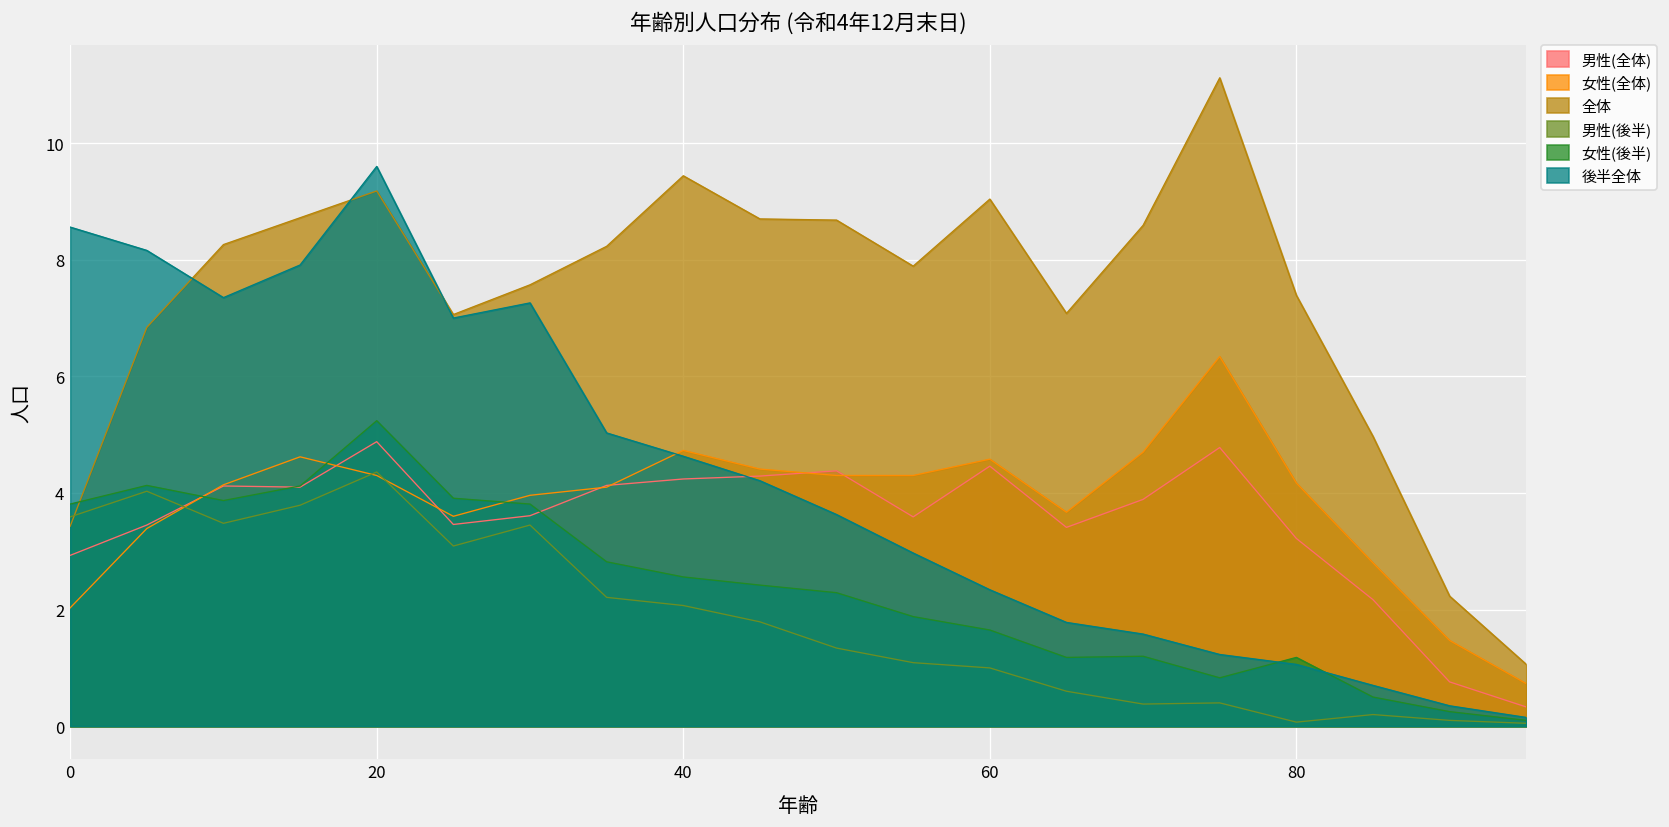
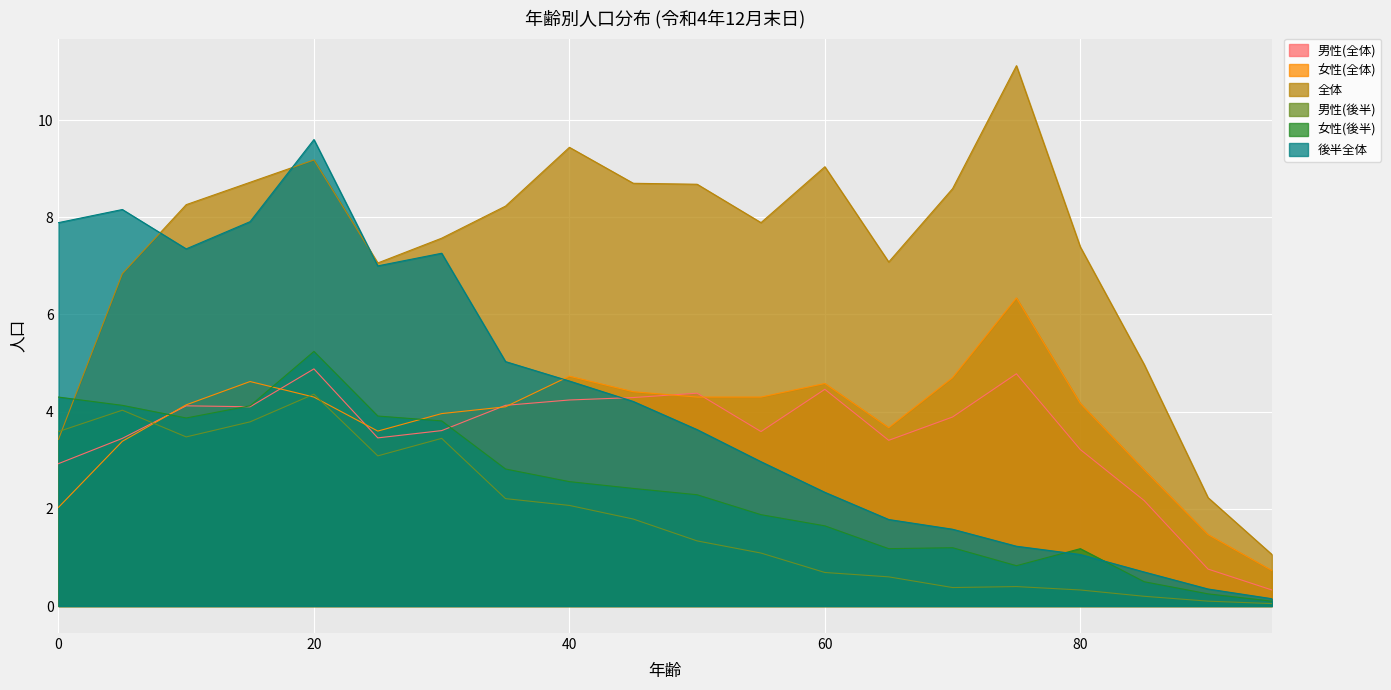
女性(後半), 0: 3.8 -> 4.3
後半全体, 0: 8.6 -> 7.9
男性(後半), 60: 1.0 -> 0.7
男性(後半), 80: 0.1 -> 0.3
